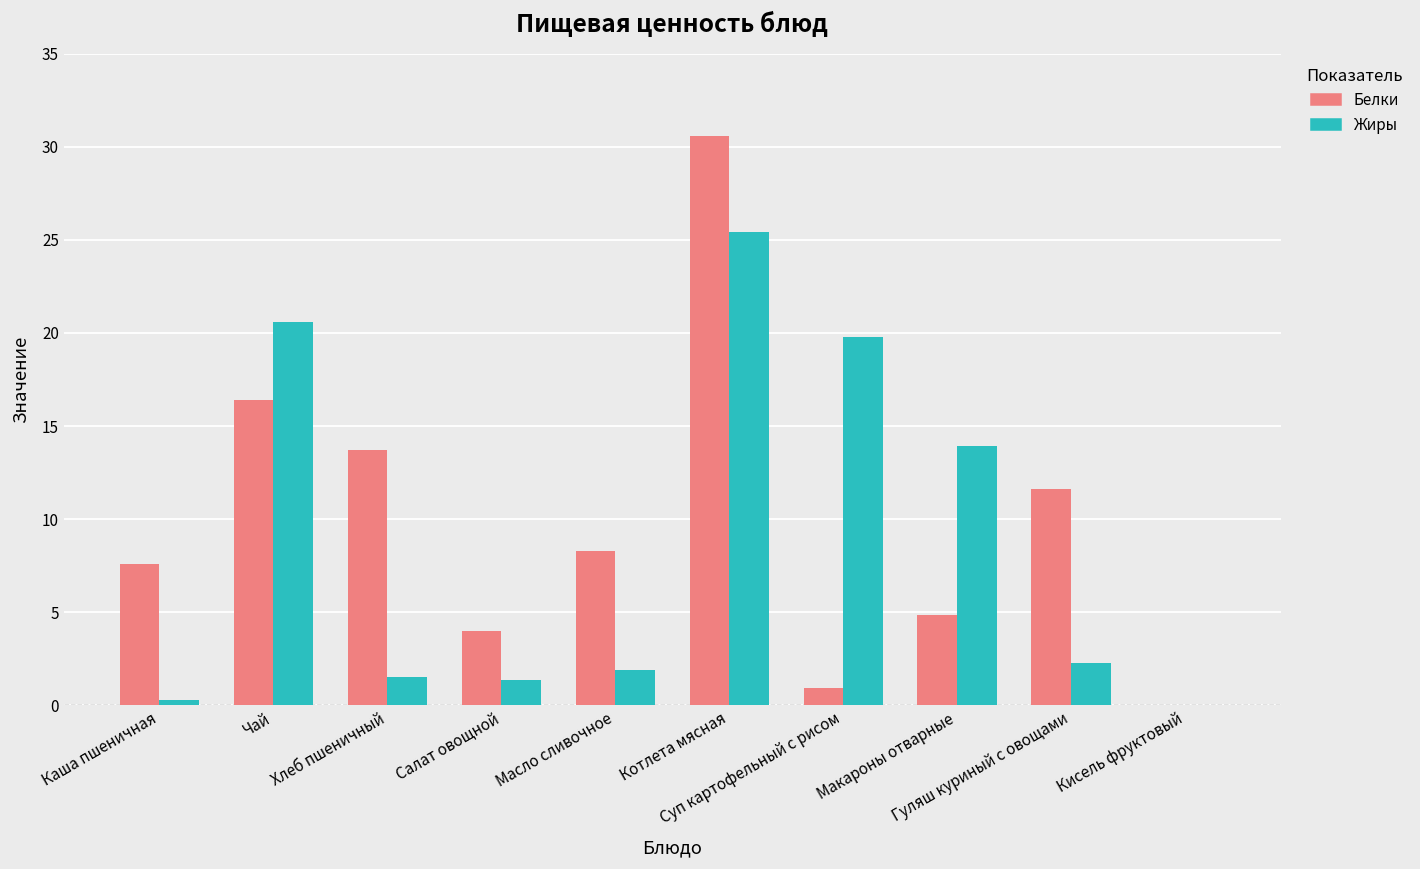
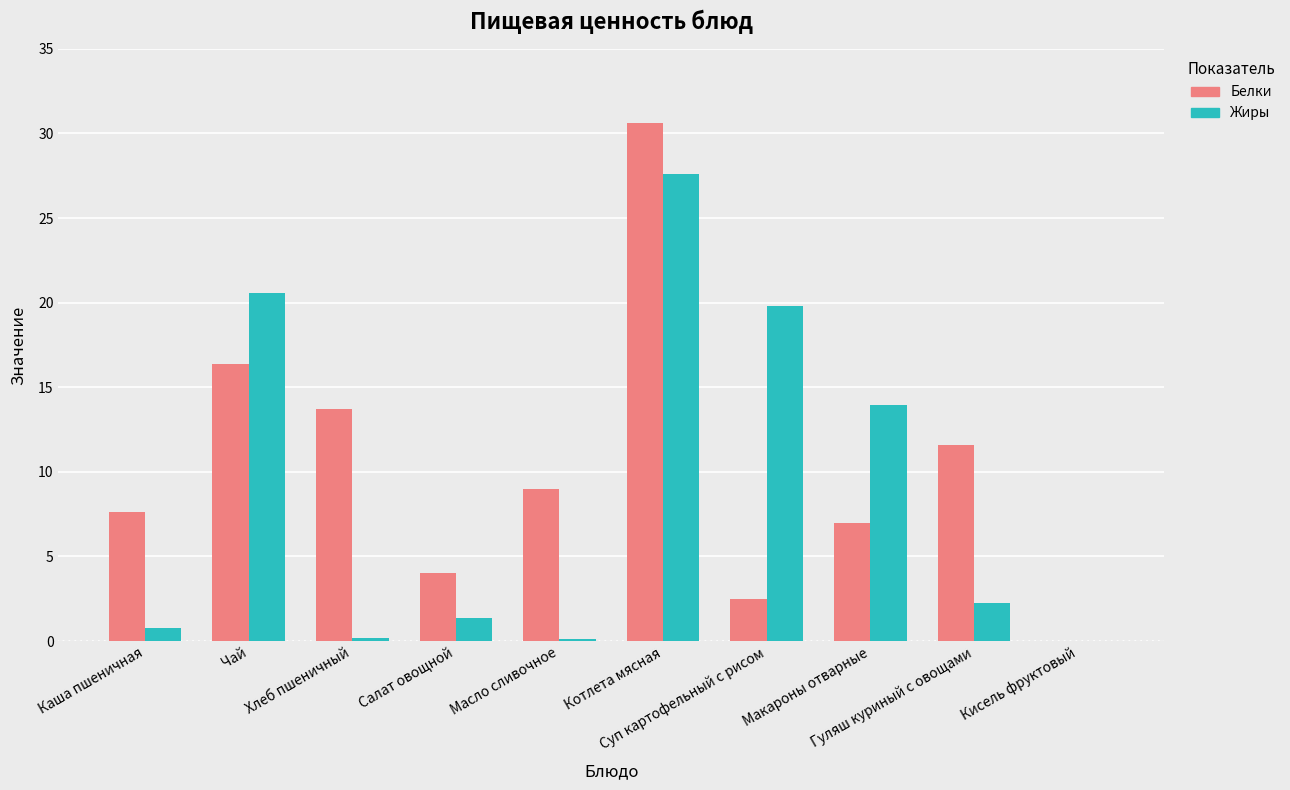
Жиры, Каша пшеничная: 0.3 -> 0.8
Жиры, Хлеб пшеничный: 1.5 -> 0.2
Белки, Масло сливочное: 8.3 -> 9.0
Жиры, Масло сливочное: 1.9 -> 0.1
Жиры, Котлета мясная: 25.4 -> 27.6
Белки, Суп картофельный с рисом: 0.9 -> 2.5
Белки, Макароны отварные: 4.8 -> 7.0
